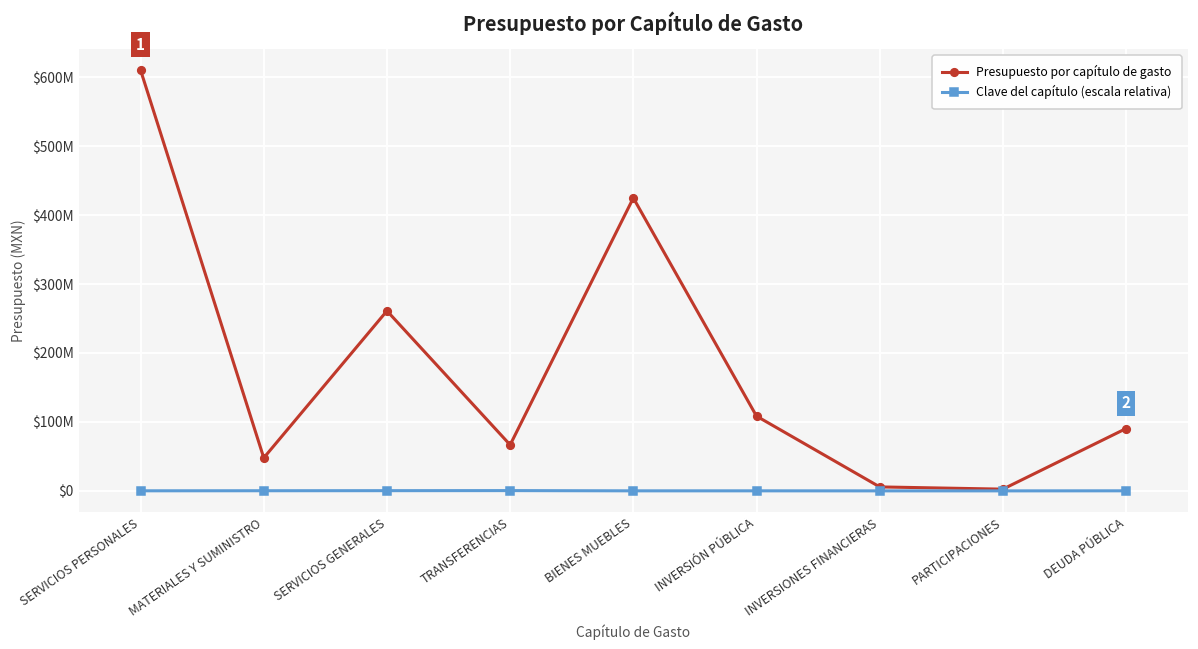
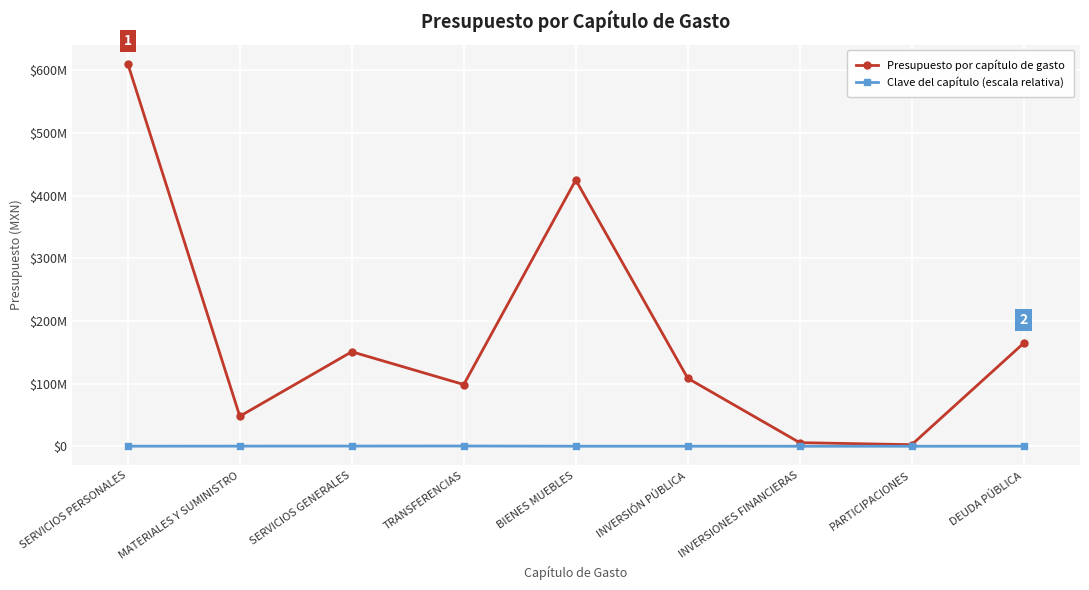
Presupuesto por capítulo de gasto, SERVICIOS GENERALES: $260000000 -> $150000000
Presupuesto por capítulo de gasto, TRANSFERENCIAS: $70000000 -> $100000000
Presupuesto por capítulo de gasto, DEUDA PÚBLICA: $90000000 -> $160000000
